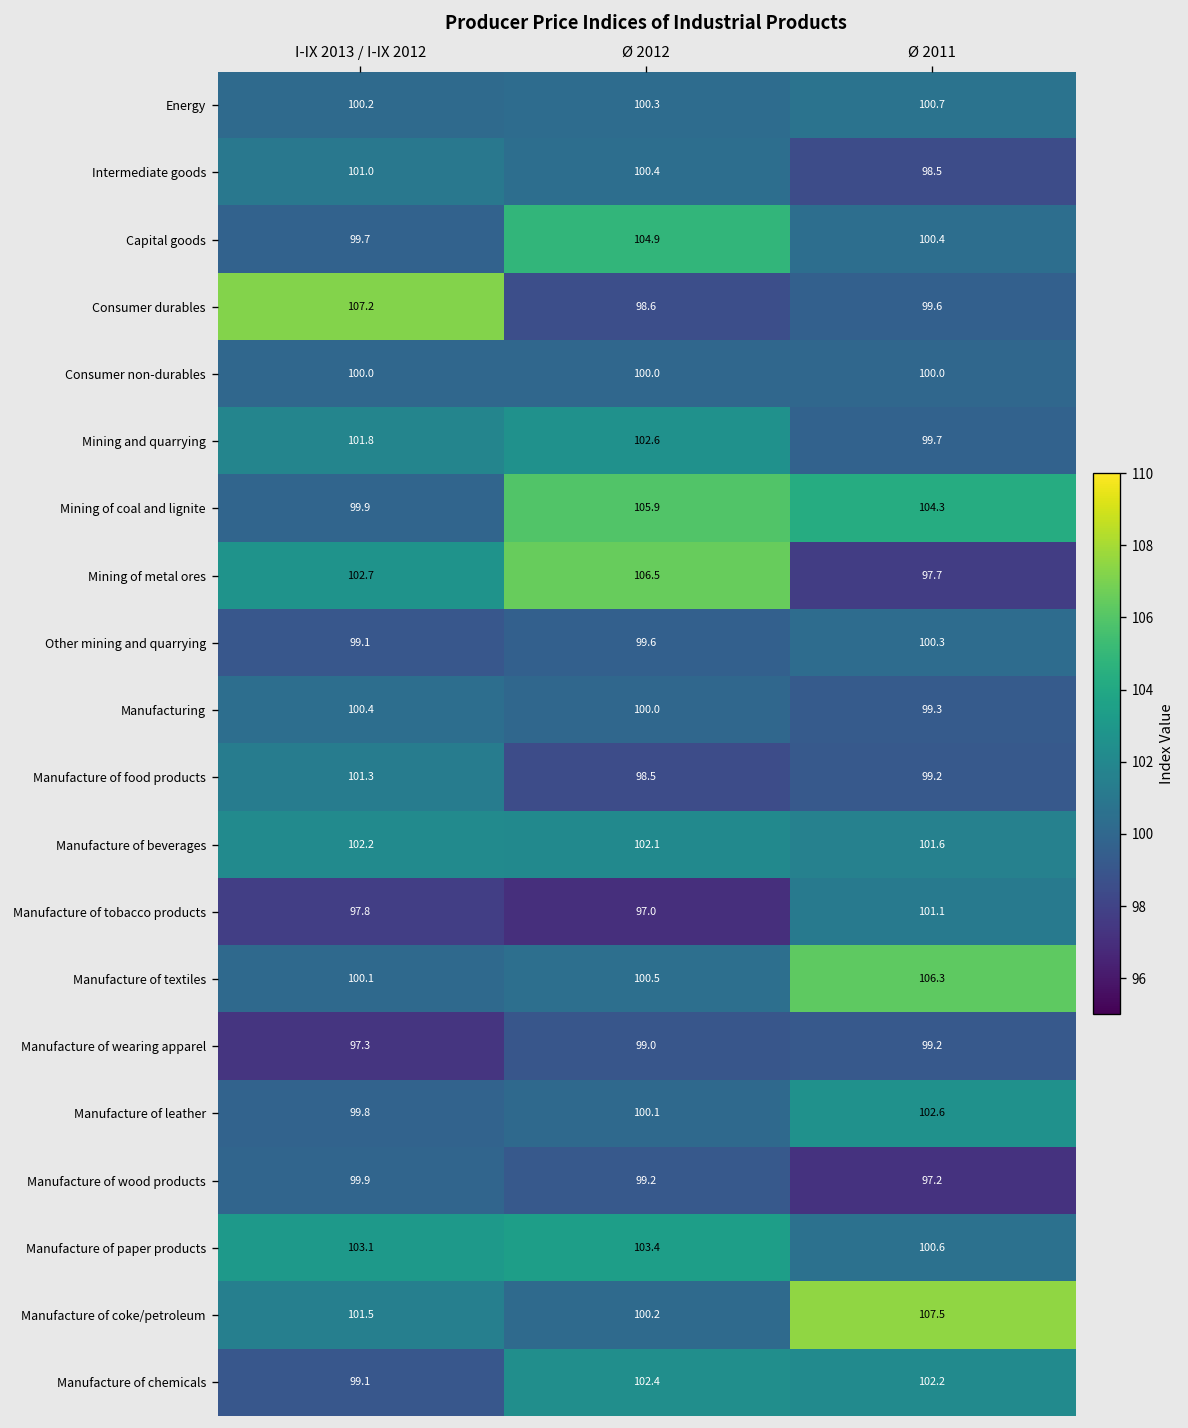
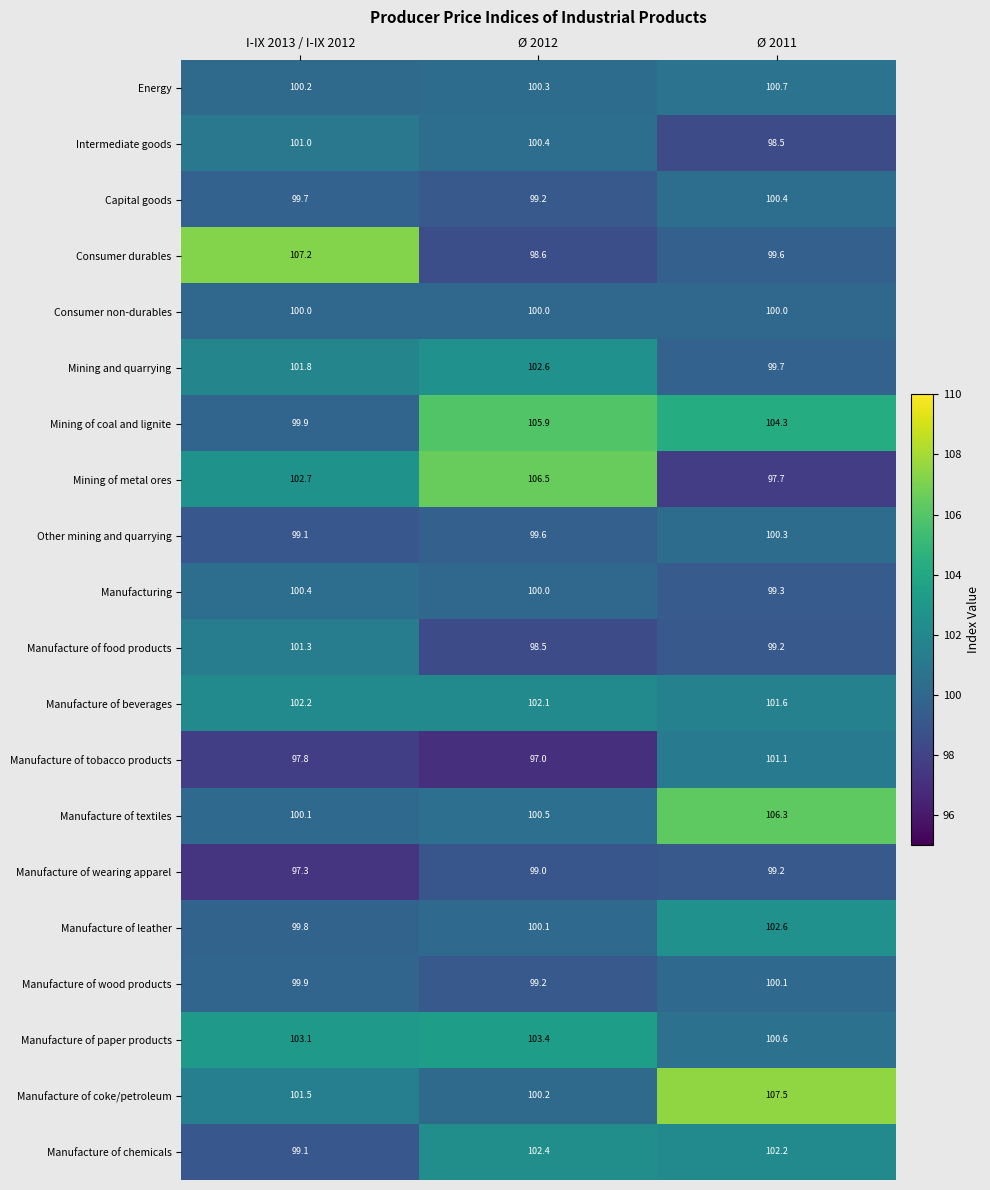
Capital goods, Ø 2012: 104.9 -> 99.2
Manufacture of wood products, Ø 2011: 97.2 -> 100.1
